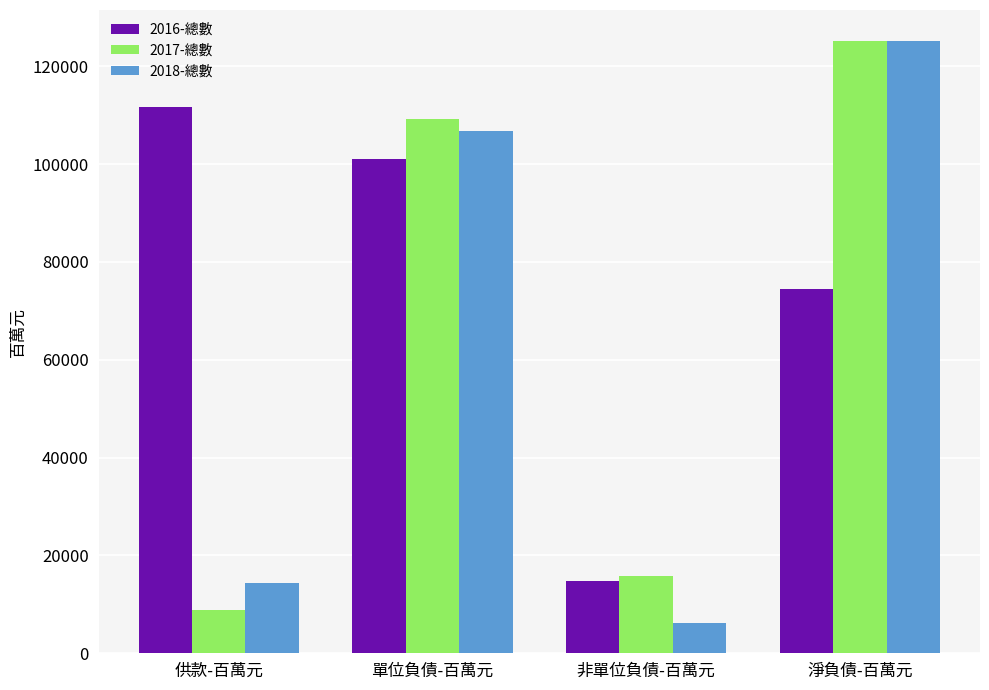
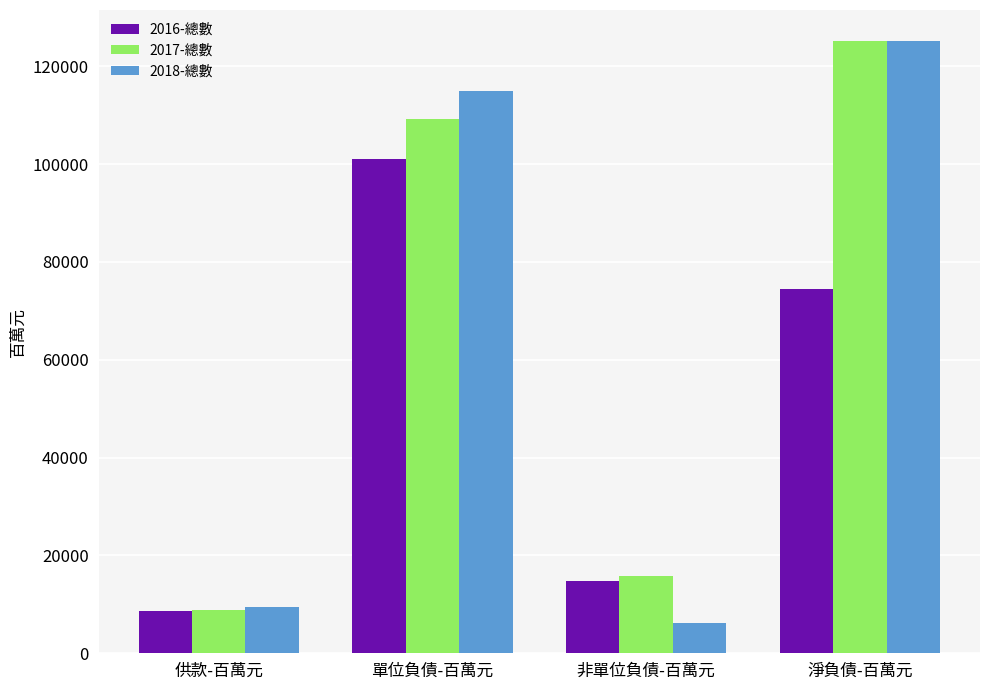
2016-總數, 供款-百萬元: 112000 -> 9000
2018-總數, 供款-百萬元: 14000 -> 9000
2018-總數, 單位負債-百萬元: 107000 -> 115000
